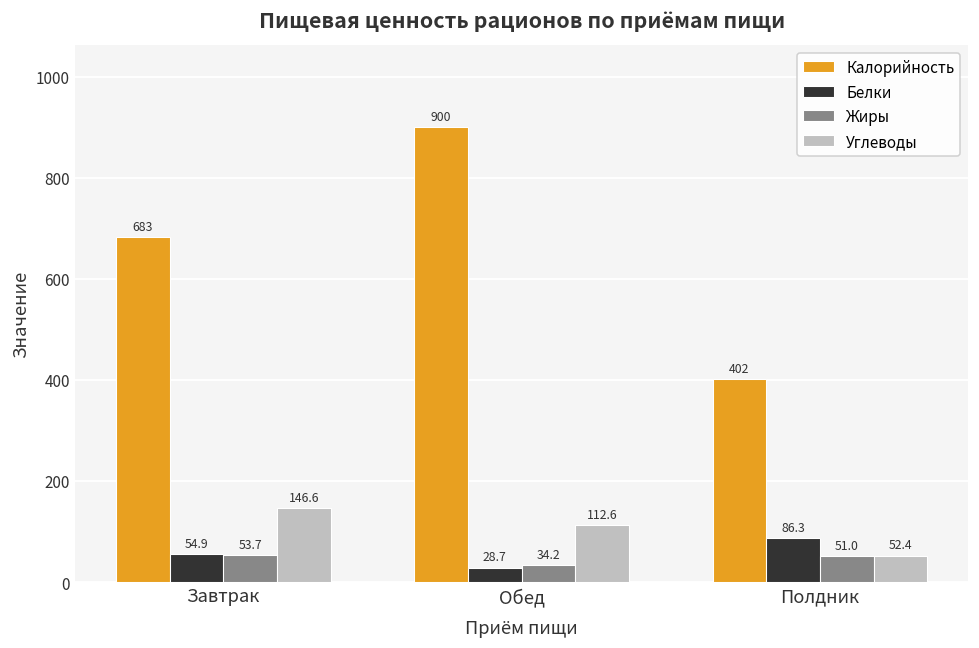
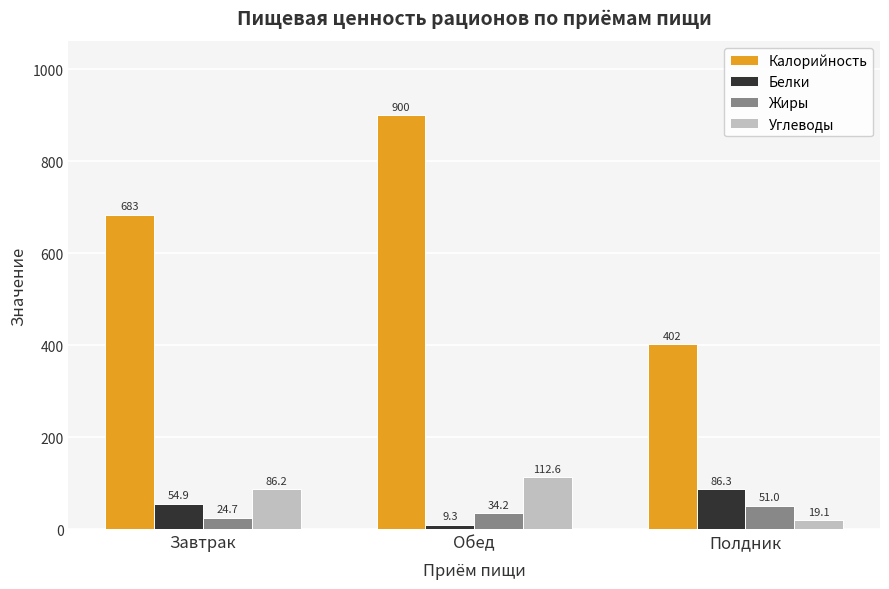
Жиры, Завтрак: 53.7 -> 24.7
Углеводы, Завтрак: 146.6 -> 86.2
Белки, Обед: 28.7 -> 9.3
Углеводы, Полдник: 52.4 -> 19.1
